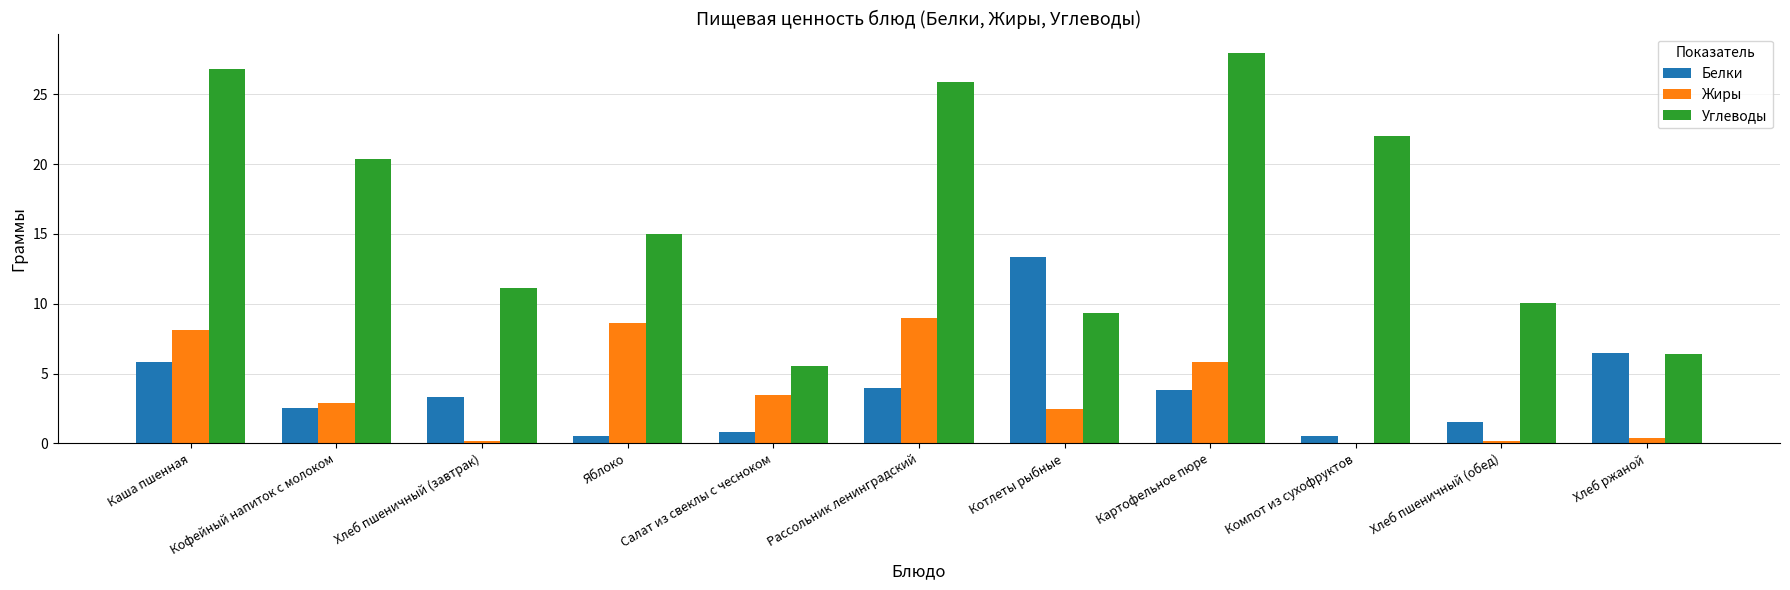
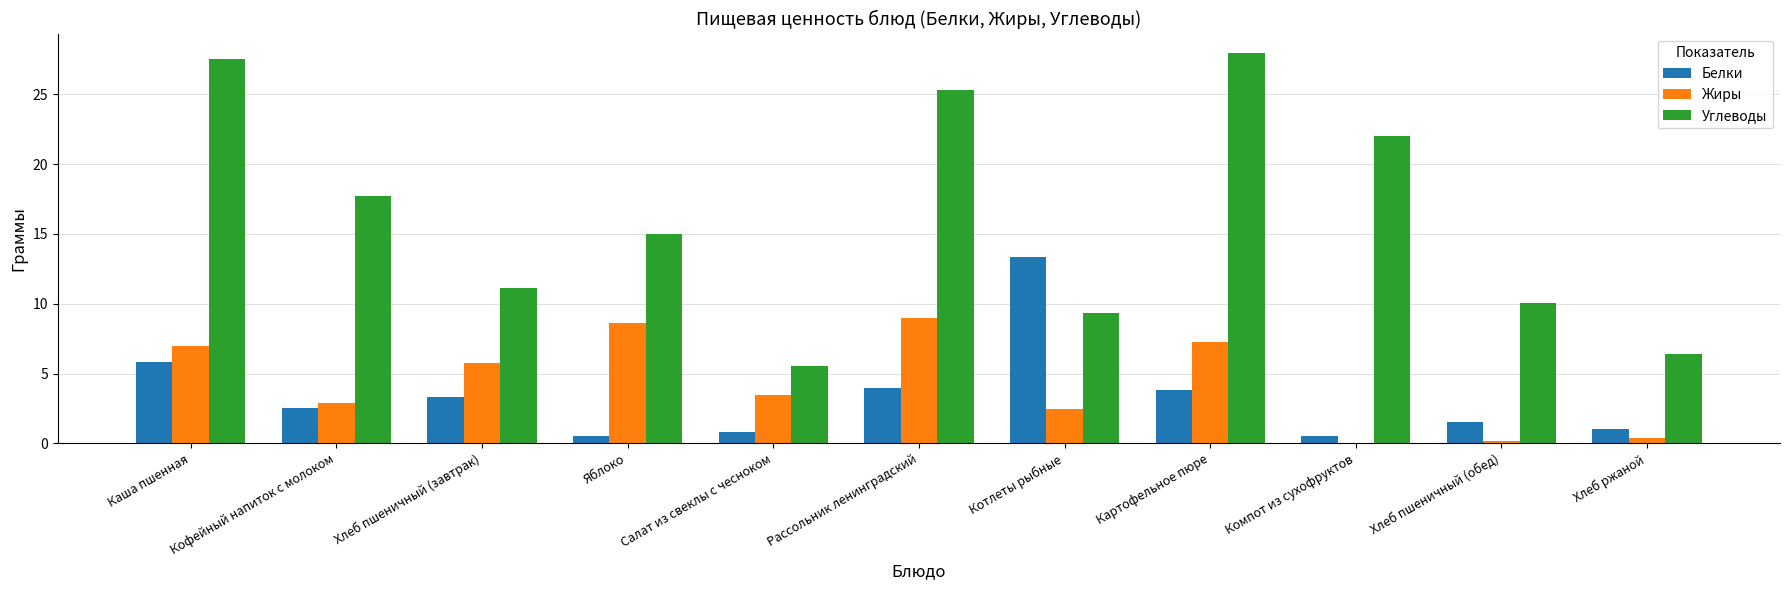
Жиры, Каша пшенная: 8.1 -> 7.0
Углеводы, Каша пшенная: 26.8 -> 27.5
Углеводы, Кофейный напиток с молоком: 20.4 -> 17.7
Жиры, Хлеб пшеничный (завтрак): 0.2 -> 5.8
Углеводы, Рассольник ленинградский: 25.9 -> 25.3
Жиры, Картофельное пюре: 5.9 -> 7.3
Белки, Хлеб ржаной: 6.5 -> 1.0
